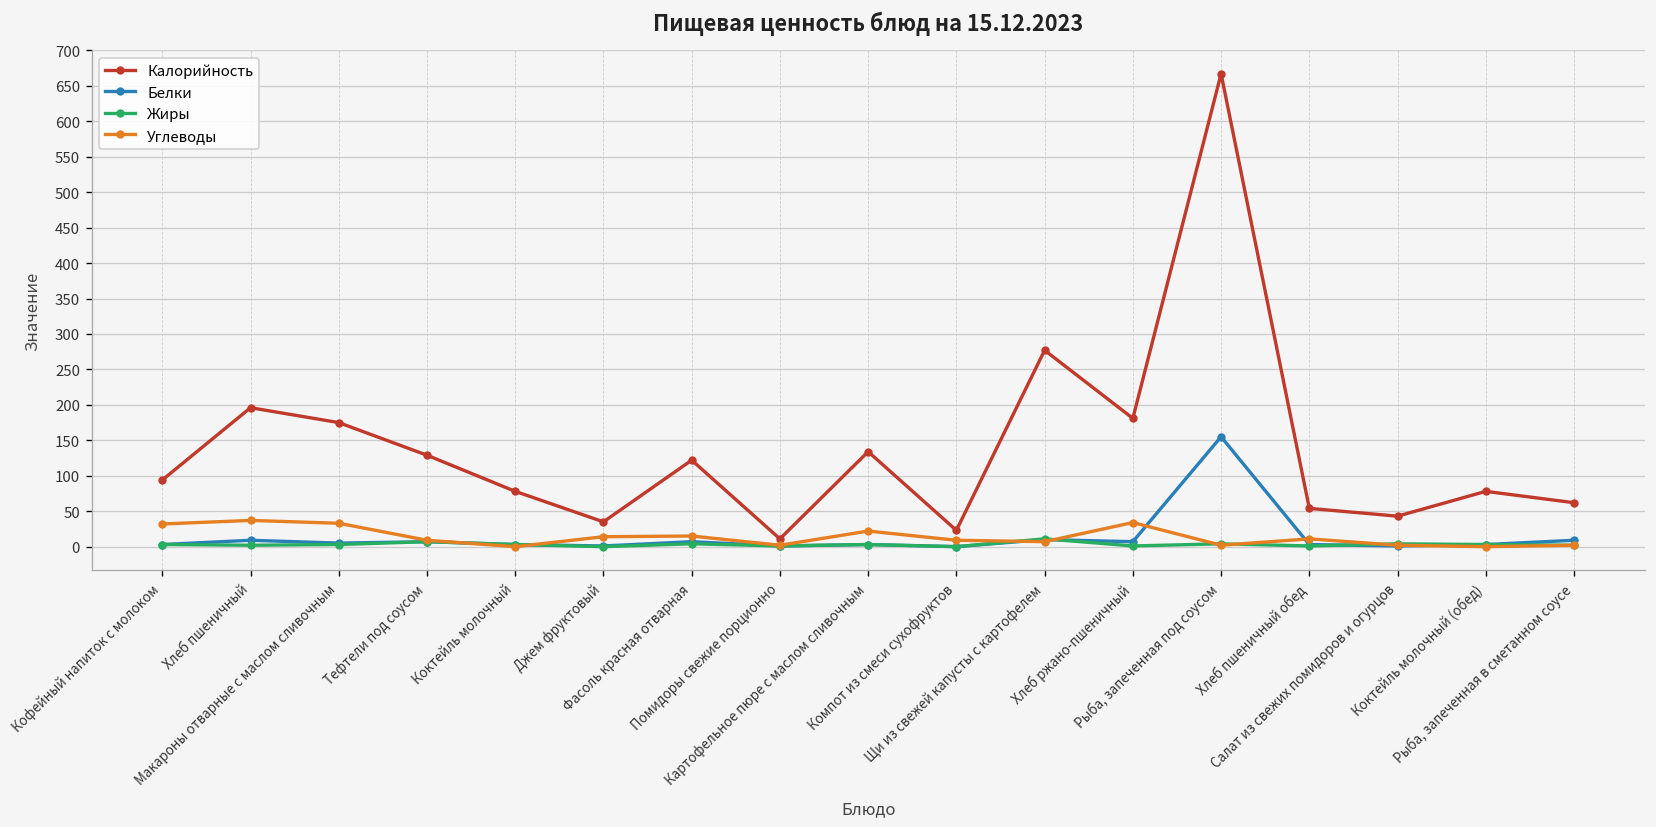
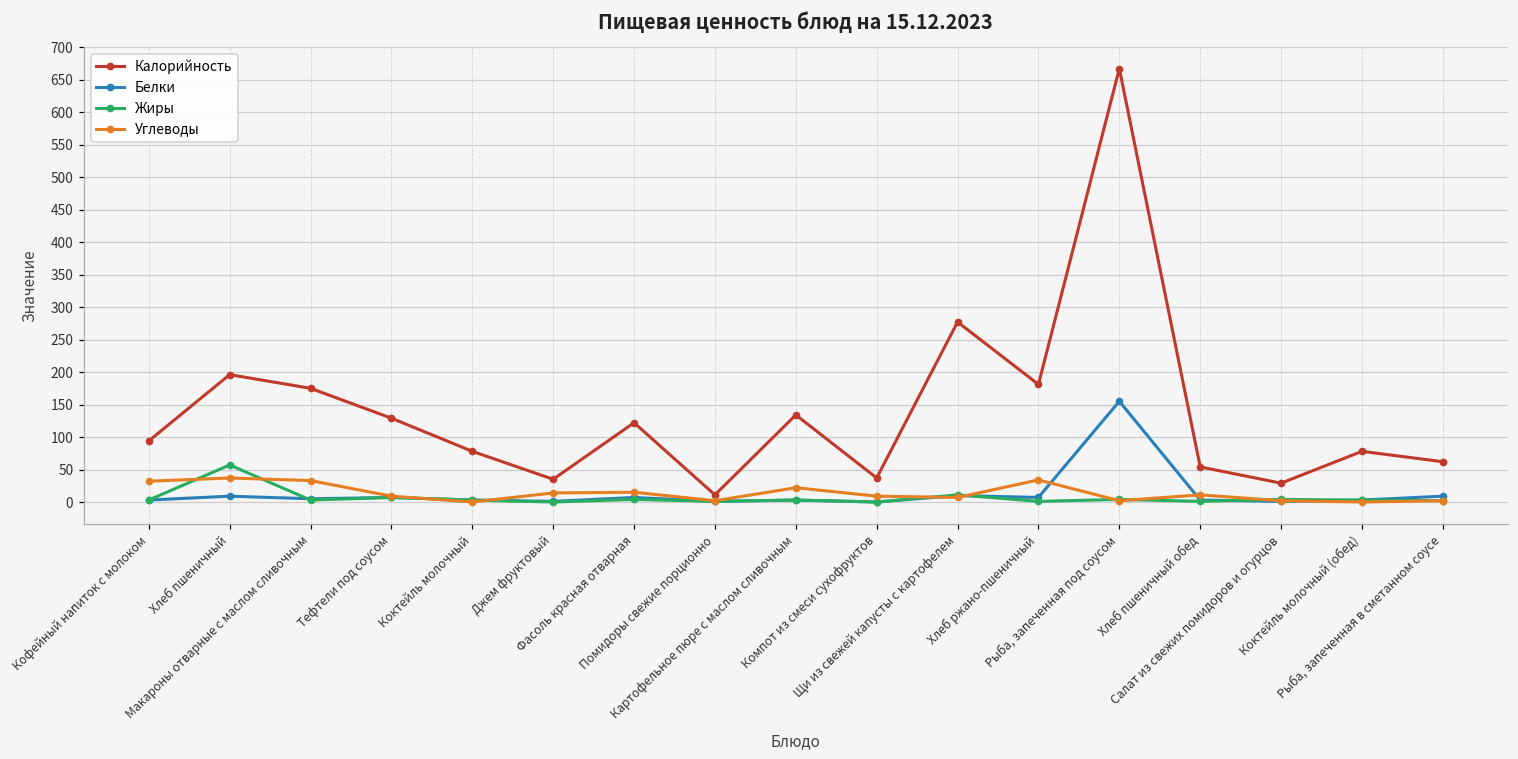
Жиры, Хлеб пшеничный: 0 -> 60
Калорийность, Компот из смеси сухофруктов: 20 -> 40
Калорийность, Салат из свежих помидоров и огурцов: 40 -> 30
